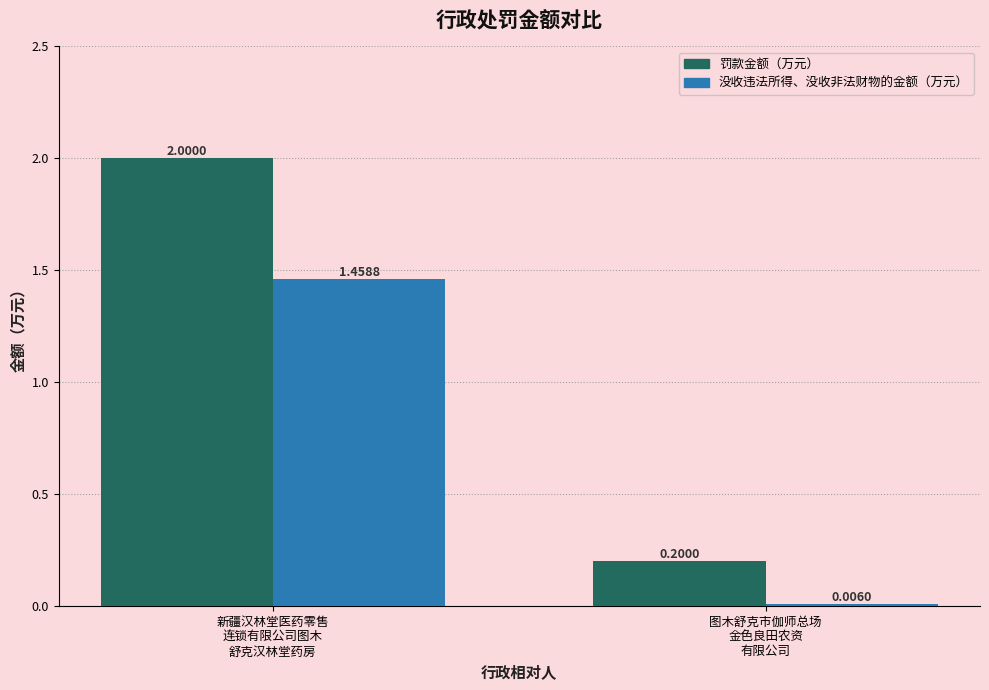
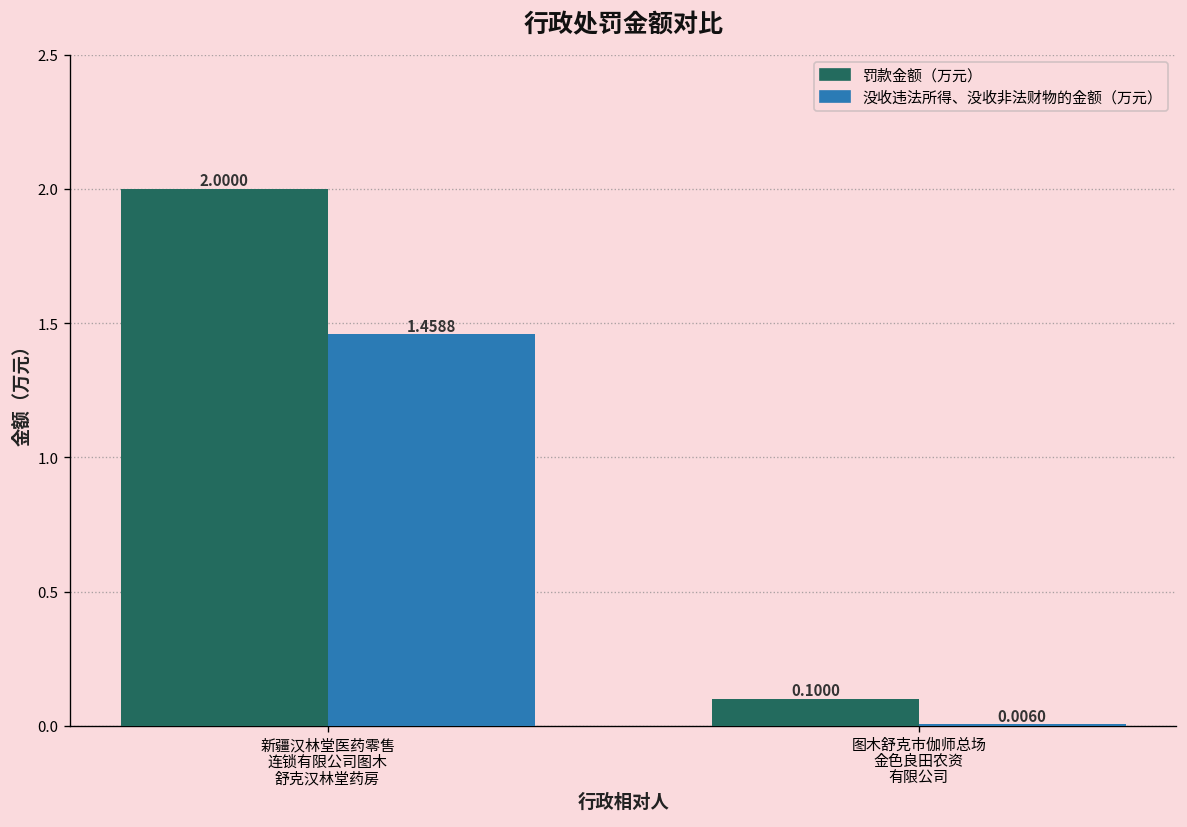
罚款金额（万元）, 图木舒克市伽师总场 金色良田农资 有限公司: 0.2000 -> 0.1000
